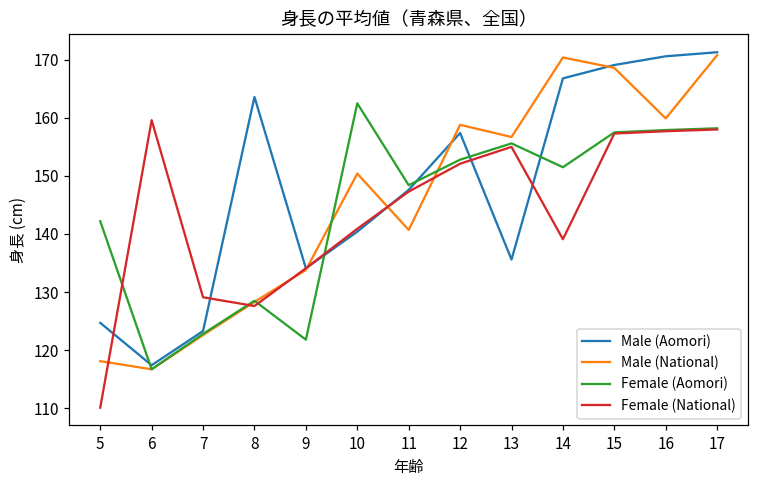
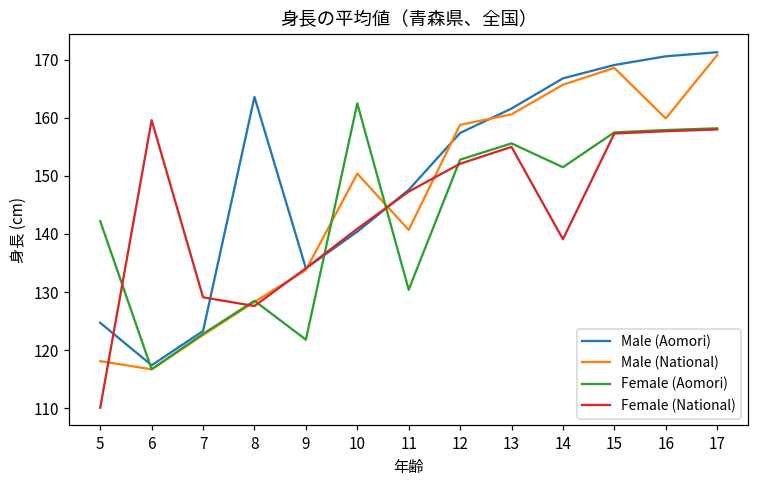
Female (Aomori), 11: 148 -> 130
Male (Aomori), 13: 136 -> 162
Male (National), 13: 157 -> 161
Male (National), 14: 170 -> 166
